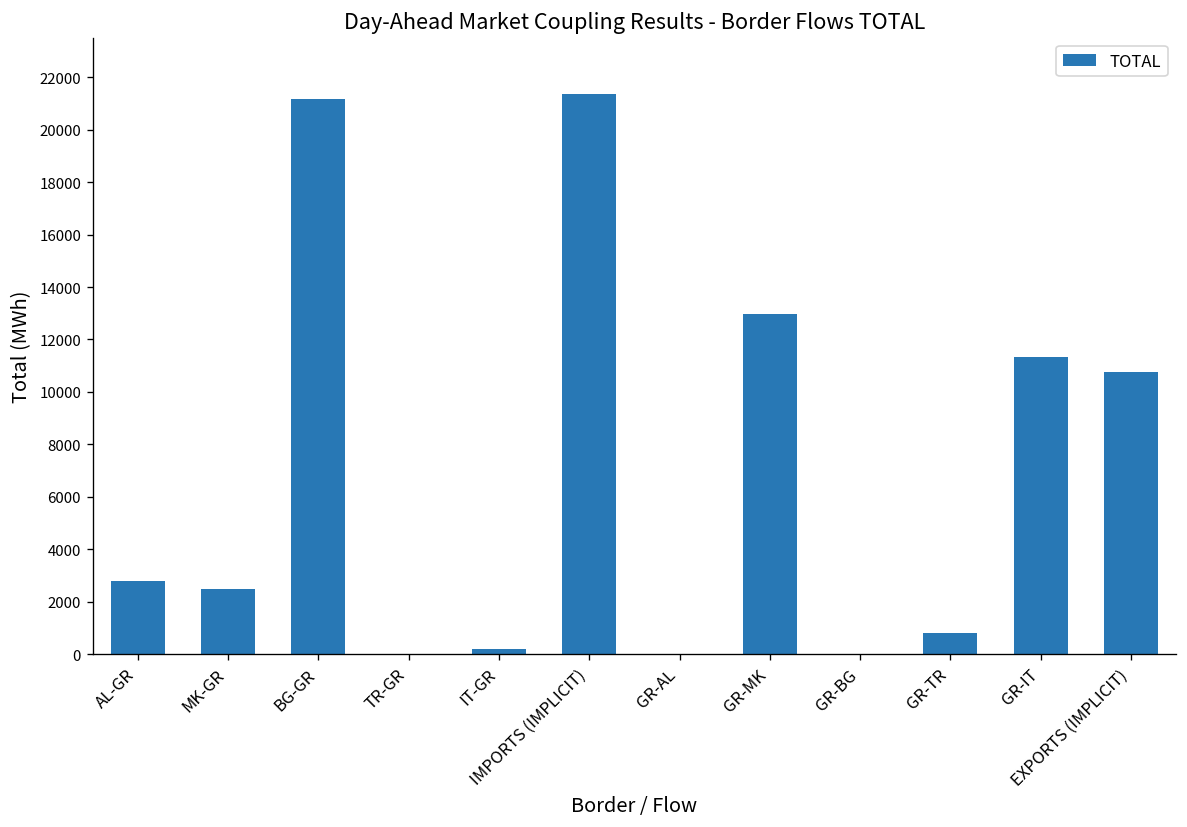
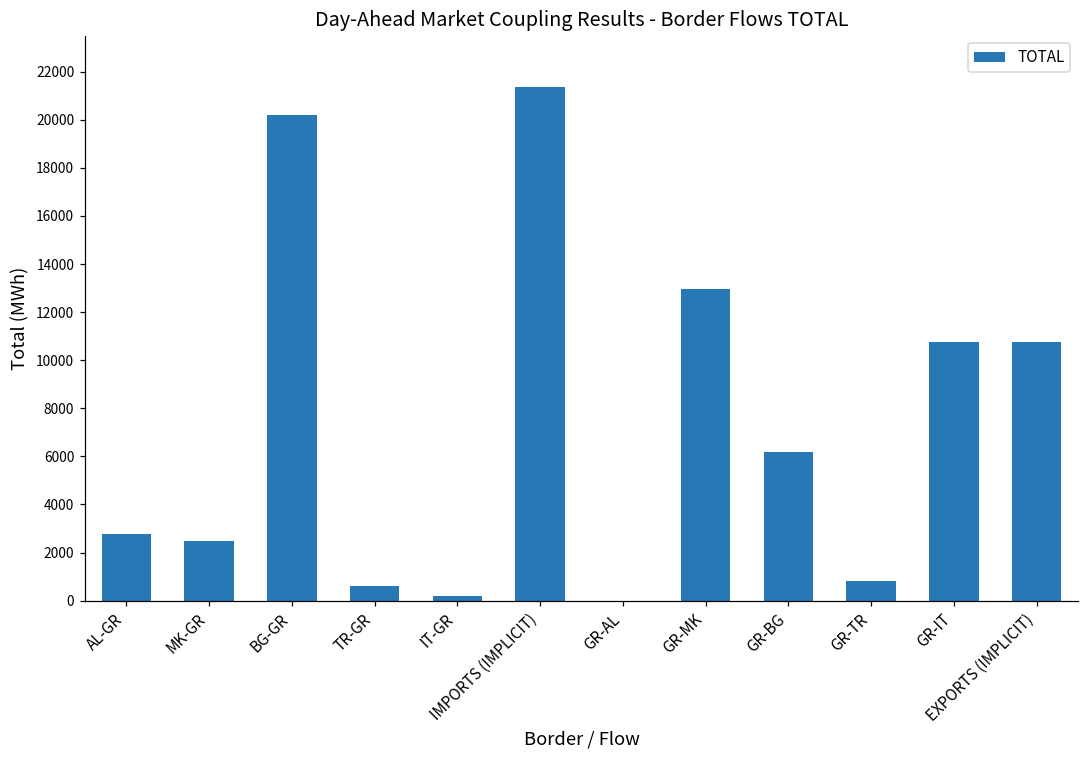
BG-GR: 21200 -> 20200
TR-GR: 0 -> 600
GR-BG: 0 -> 6200
GR-IT: 11300 -> 10700
